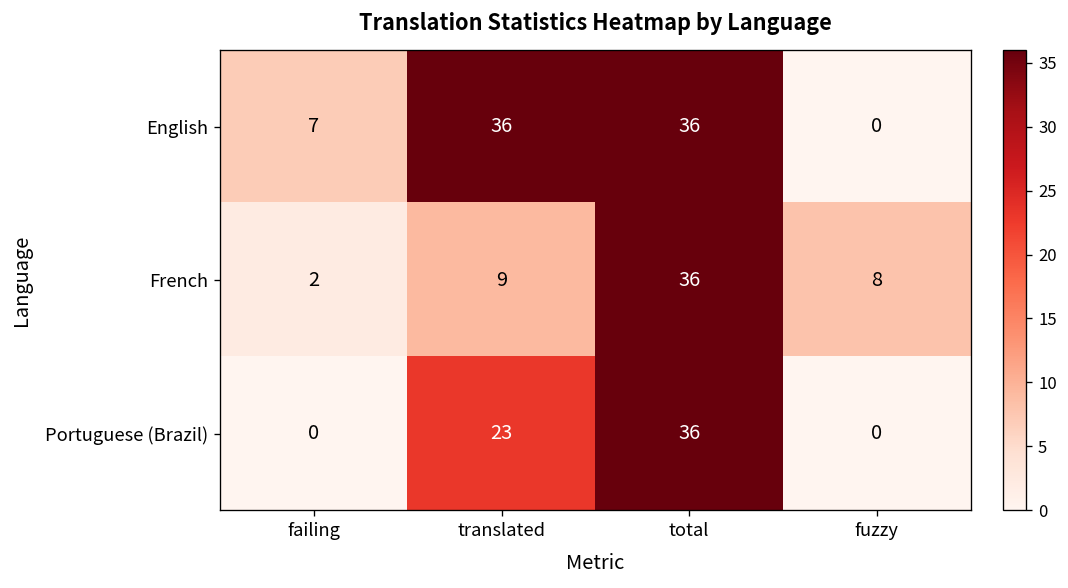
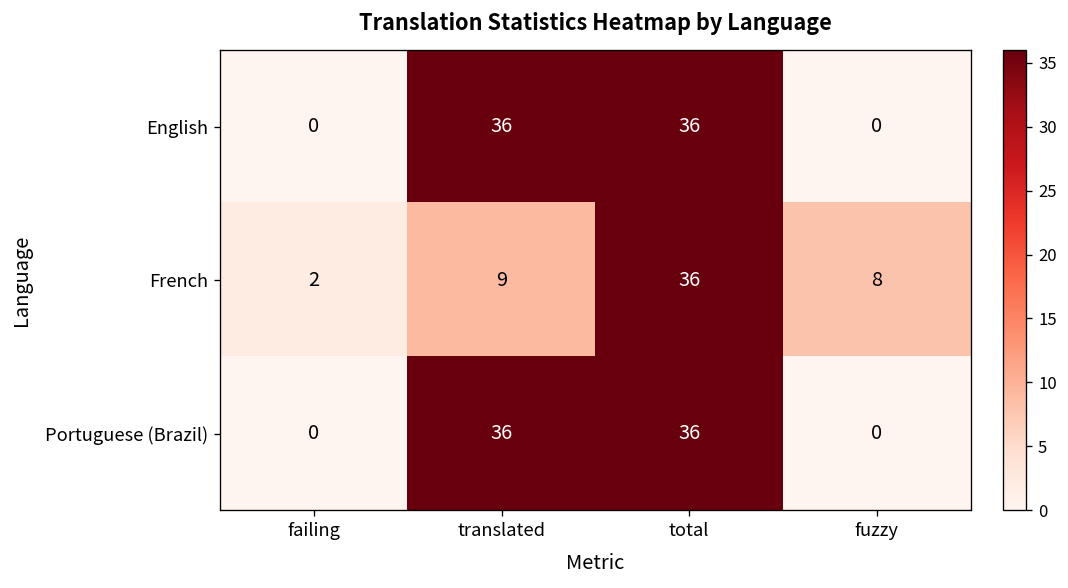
English, failing: 7 -> 0
Portuguese (Brazil), translated: 23 -> 36
